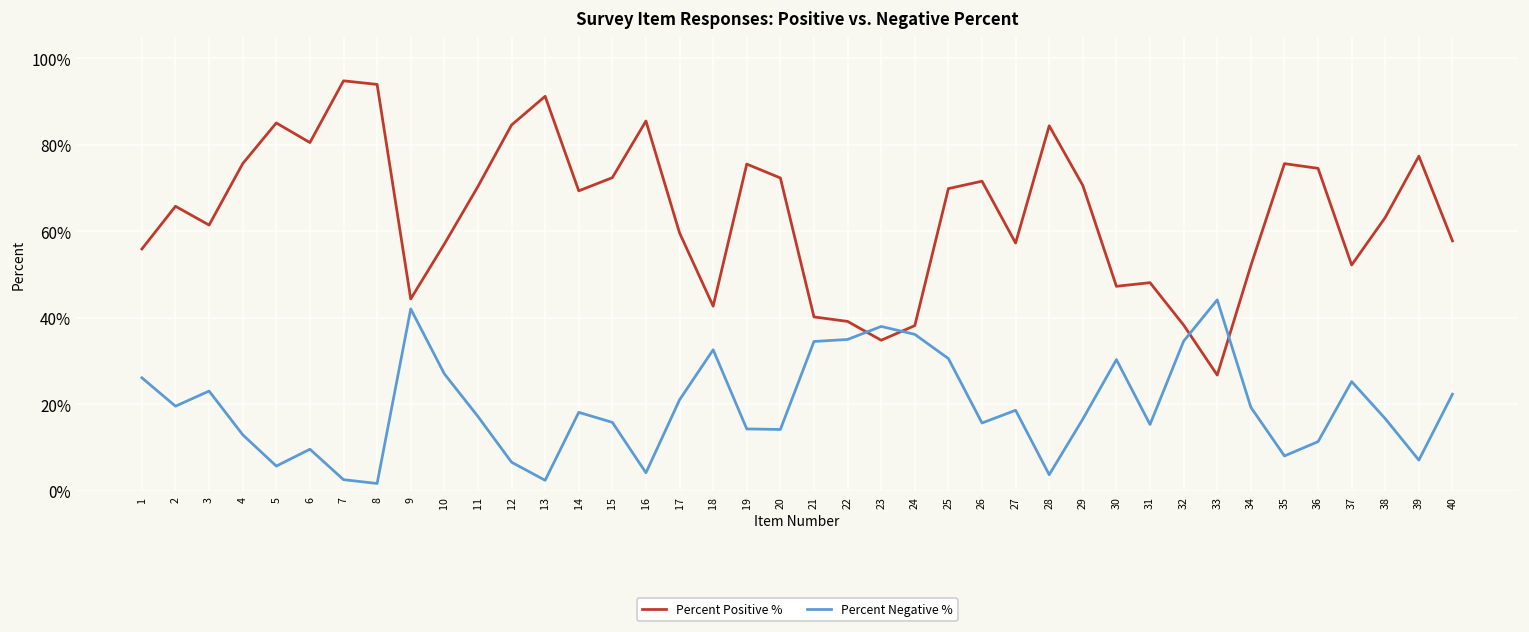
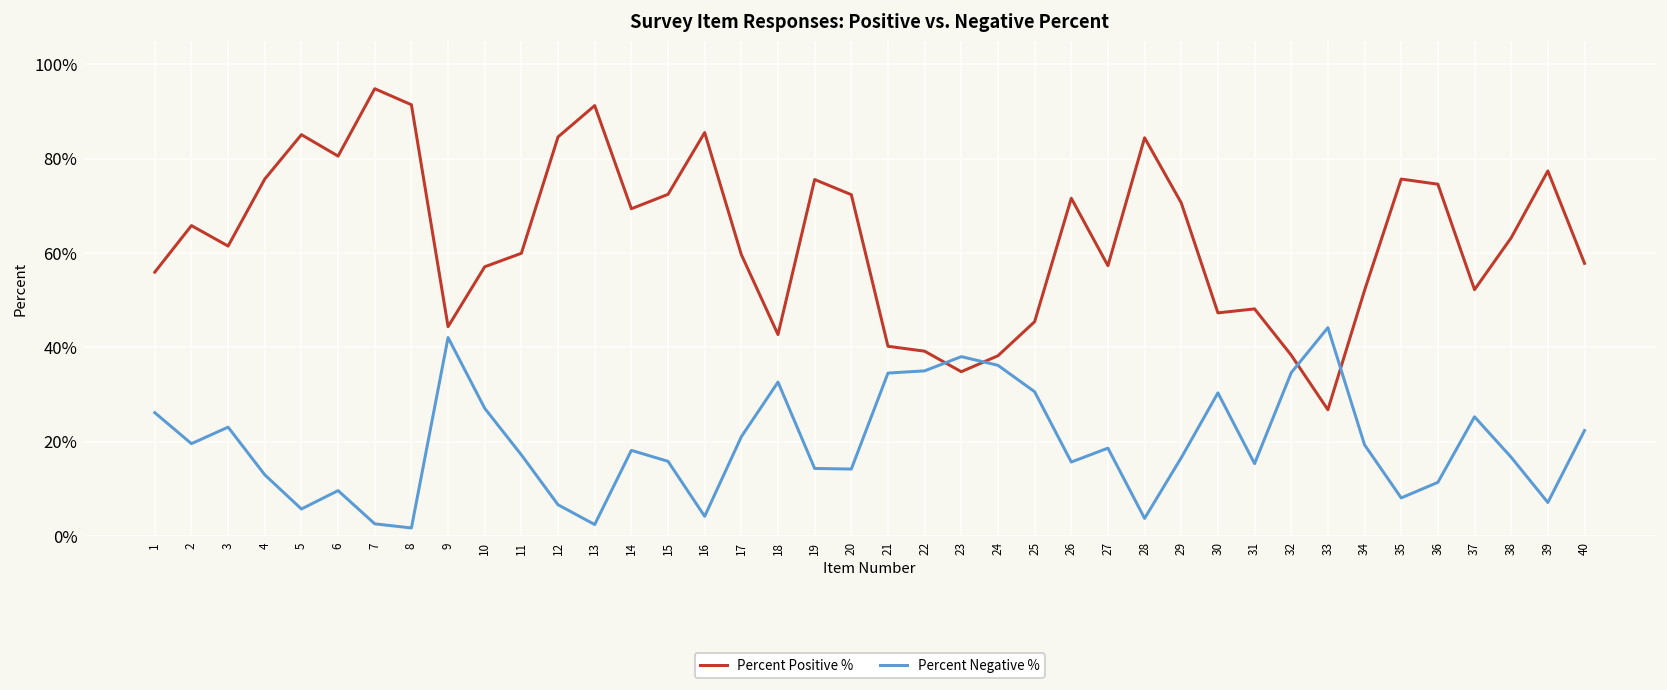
Percent Positive %, 8: 94% -> 91%
Percent Positive %, 11: 70% -> 60%
Percent Positive %, 25: 70% -> 45%
